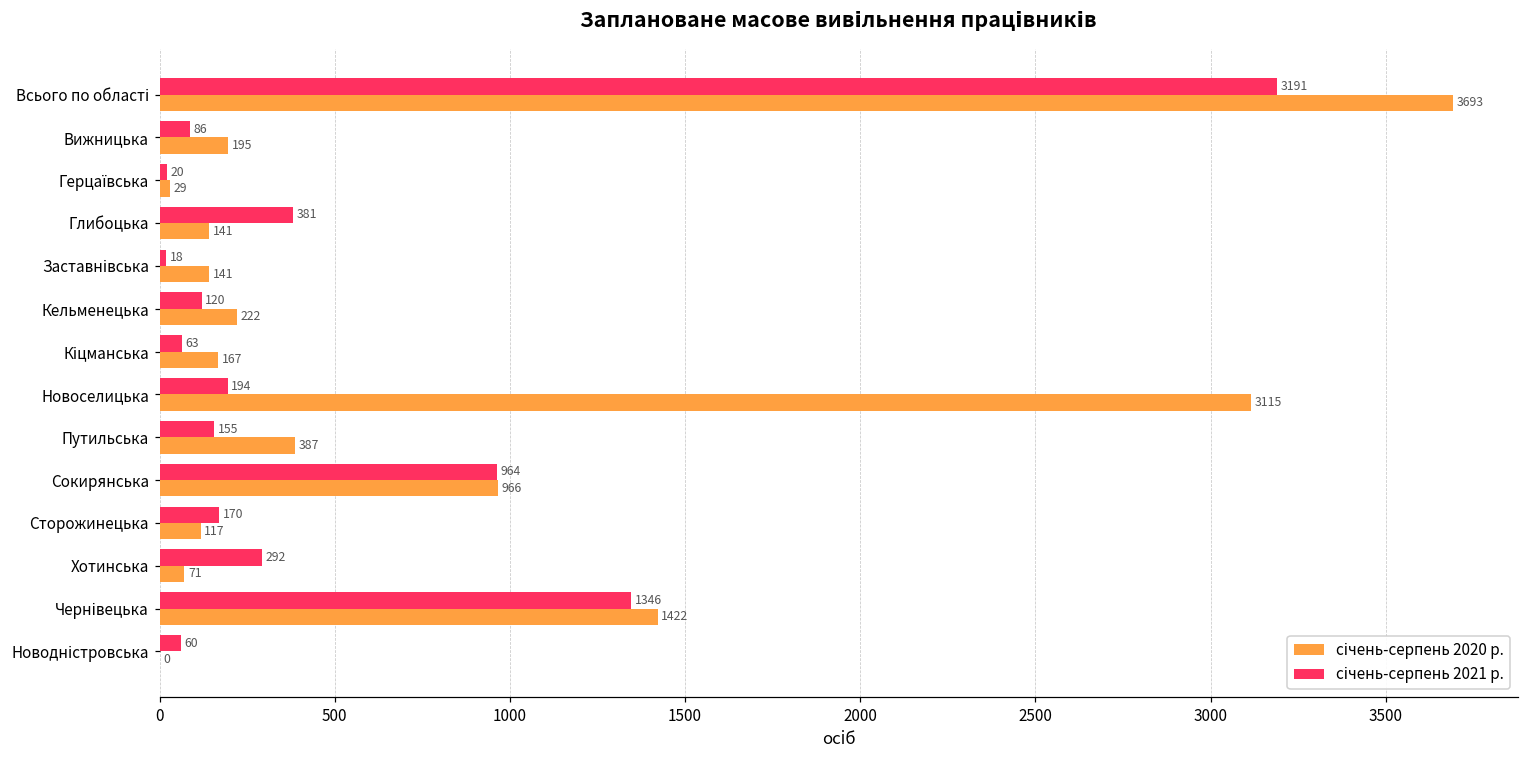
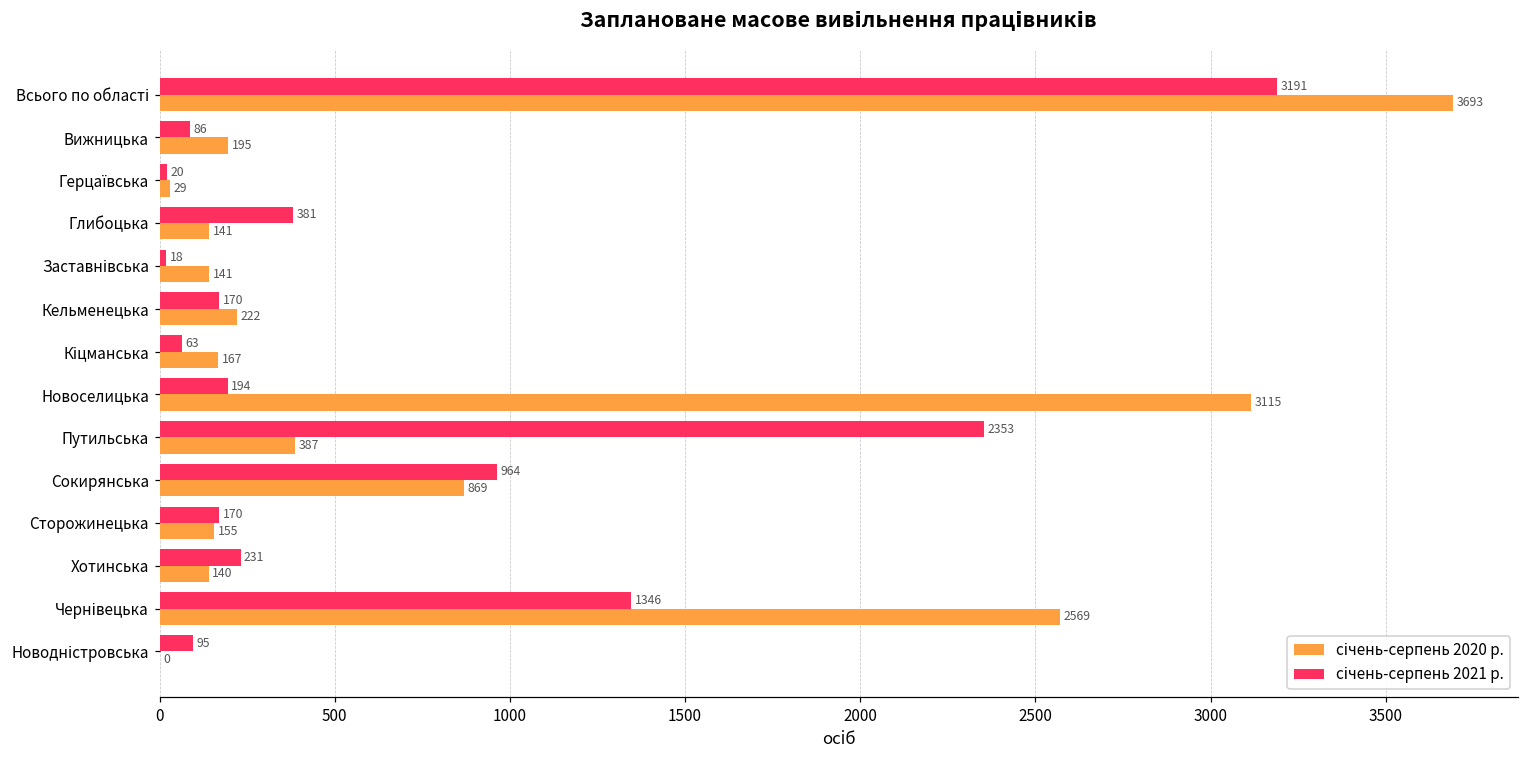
січень-серпень 2021 р., Кельменецька: 120 -> 170
січень-серпень 2021 р., Путильська: 155 -> 2353
січень-серпень 2020 р., Сокирянська: 966 -> 869
січень-серпень 2020 р., Сторожинецька: 117 -> 155
січень-серпень 2021 р., Хотинська: 292 -> 231
січень-серпень 2020 р., Хотинська: 71 -> 140
січень-серпень 2020 р., Чернівецька: 1422 -> 2569
січень-серпень 2021 р., Новодністровська: 60 -> 95
